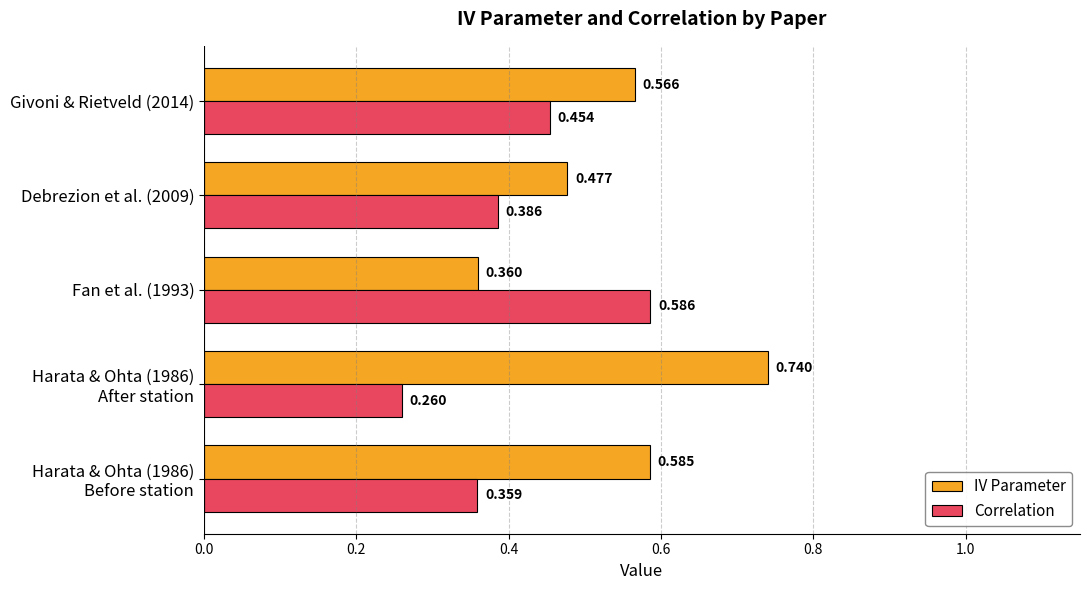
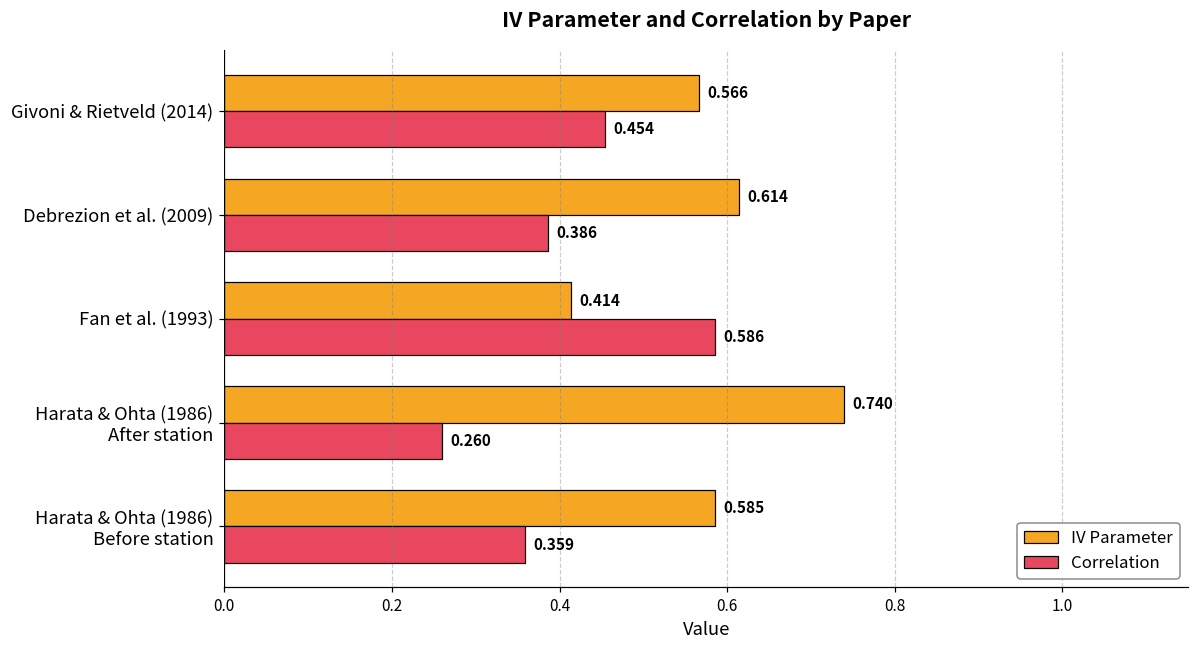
IV Parameter, Debrezion et al. (2009): 0.477 -> 0.614
IV Parameter, Fan et al. (1993): 0.360 -> 0.414
